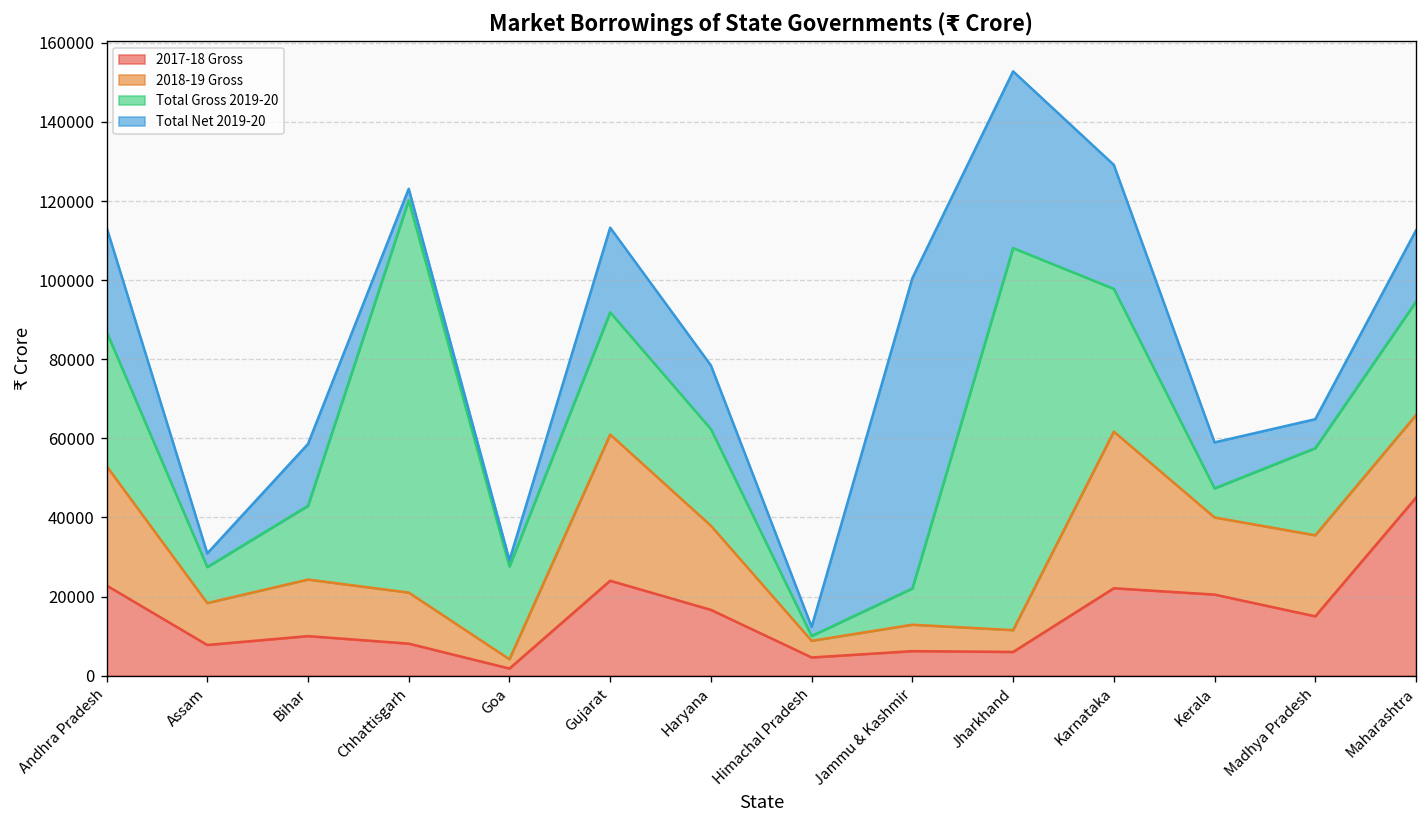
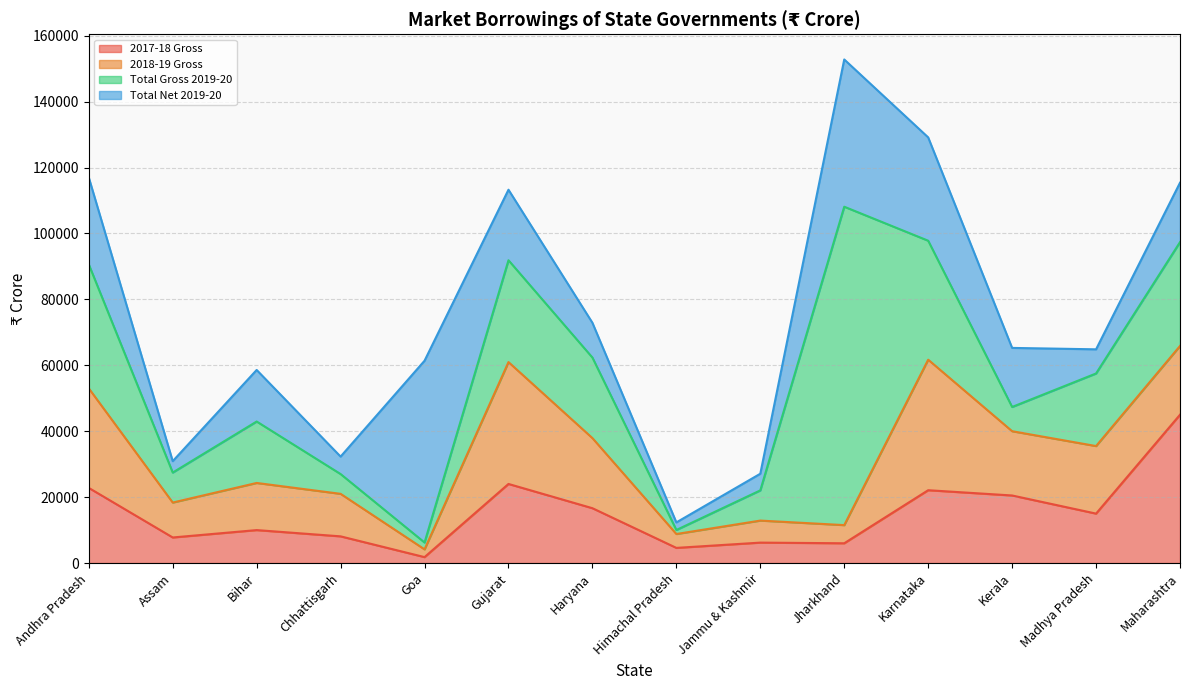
Total Gross 2019-20, Andhra Pradesh: 34000 -> 38000
Total Gross 2019-20, Chhattisgarh: 99000 -> 6000
Total Net 2019-20, Chhattisgarh: 3000 -> 5000
Total Gross 2019-20, Goa: 23000 -> 2000
Total Net 2019-20, Goa: 2000 -> 55000
Total Net 2019-20, Haryana: 16000 -> 11000
Total Net 2019-20, Jammu & Kashmir: 78000 -> 5000
Total Net 2019-20, Kerala: 12000 -> 18000
Total Gross 2019-20, Maharashtra: 29000 -> 32000
